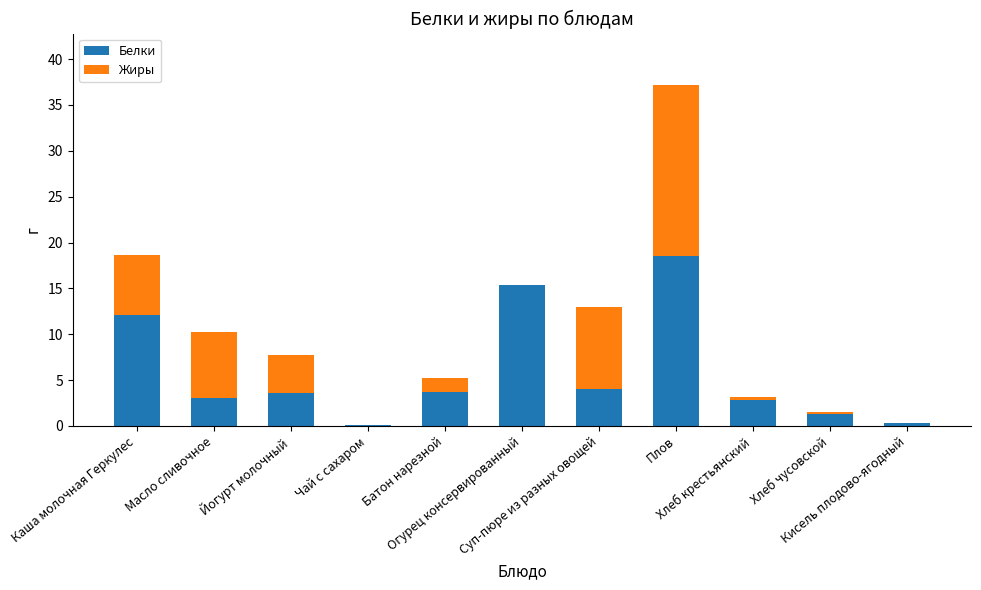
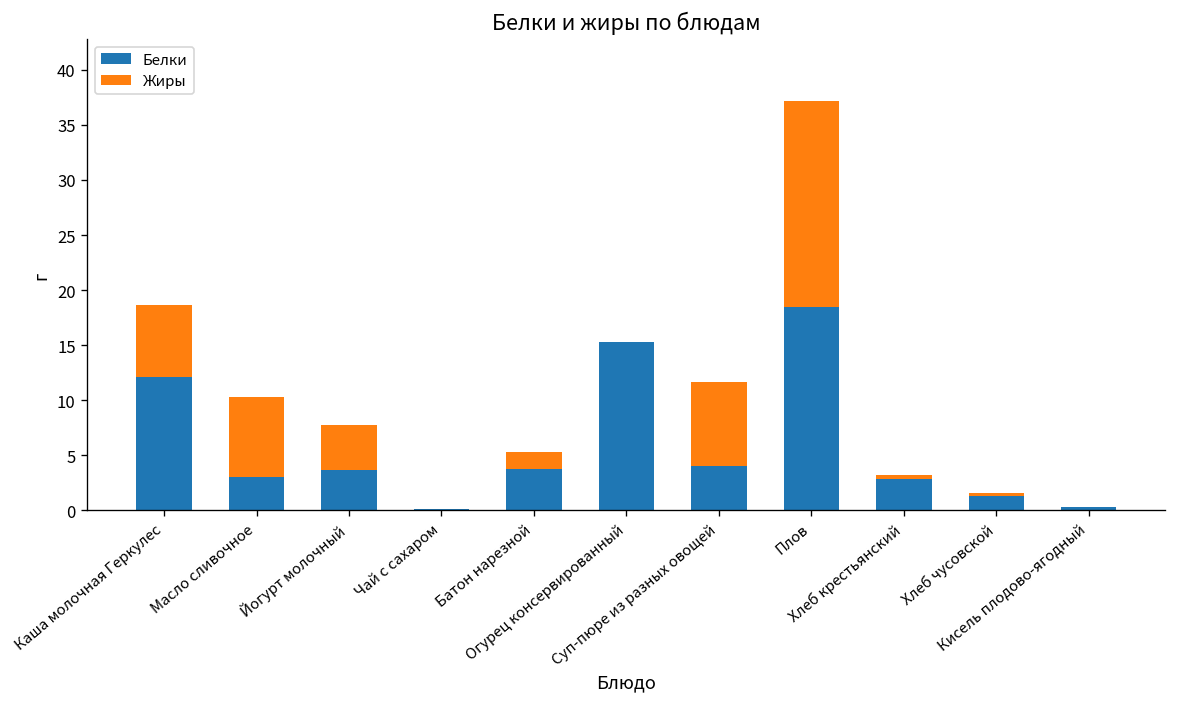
Жиры, Суп-пюре из разных овощей: 9 -> 8
